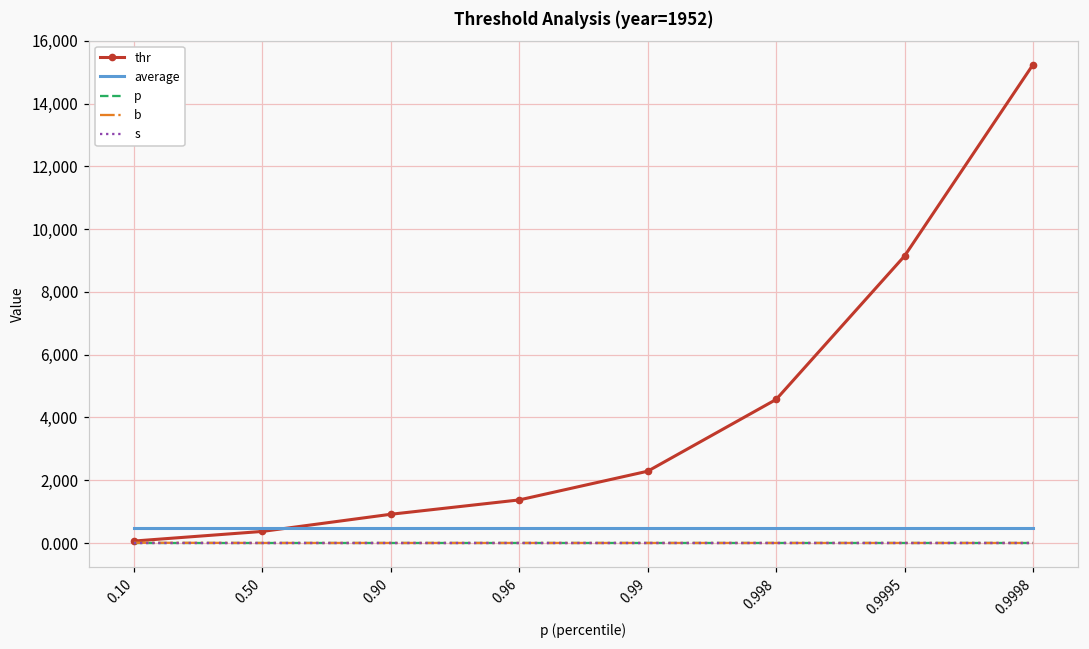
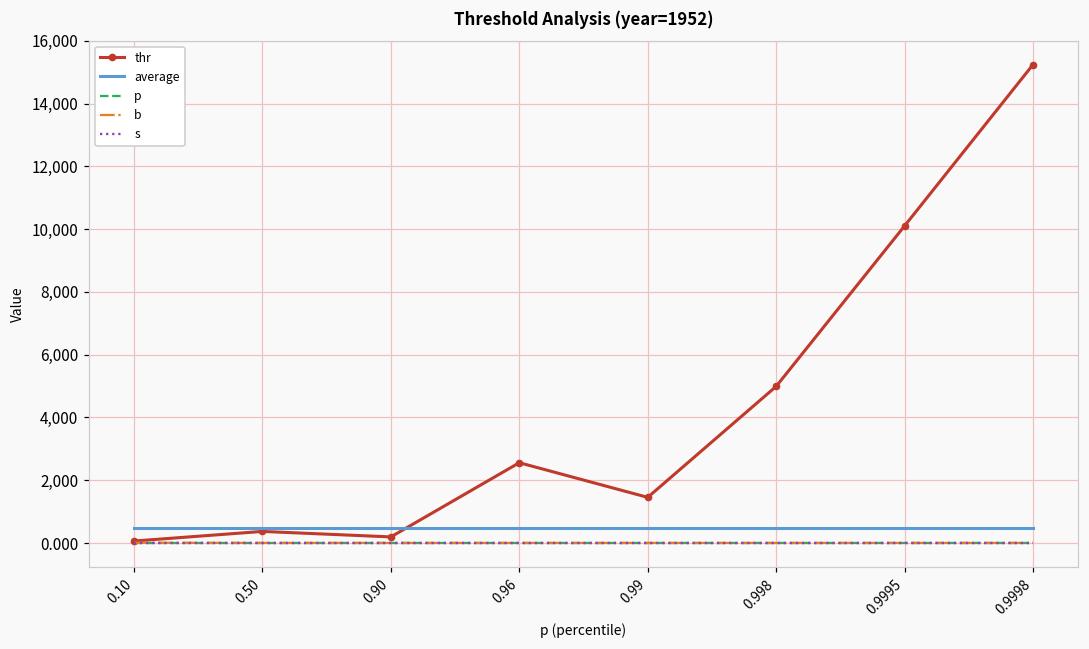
thr, 0.90: 900 -> 200
thr, 0.96: 1,400 -> 2,600
thr, 0.99: 2,300 -> 1,500
thr, 0.998: 4,600 -> 5,000
thr, 0.9995: 9,100 -> 10,100
